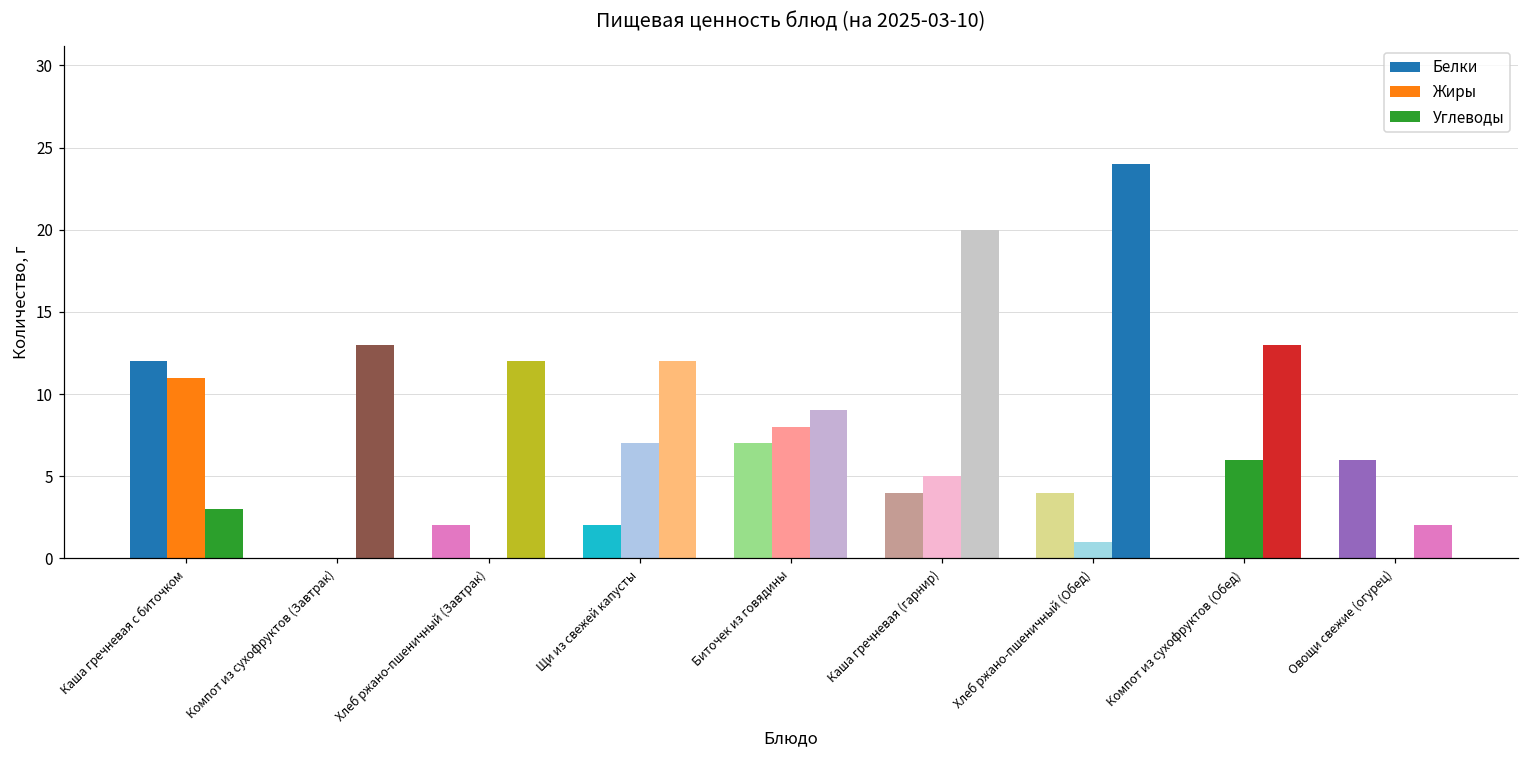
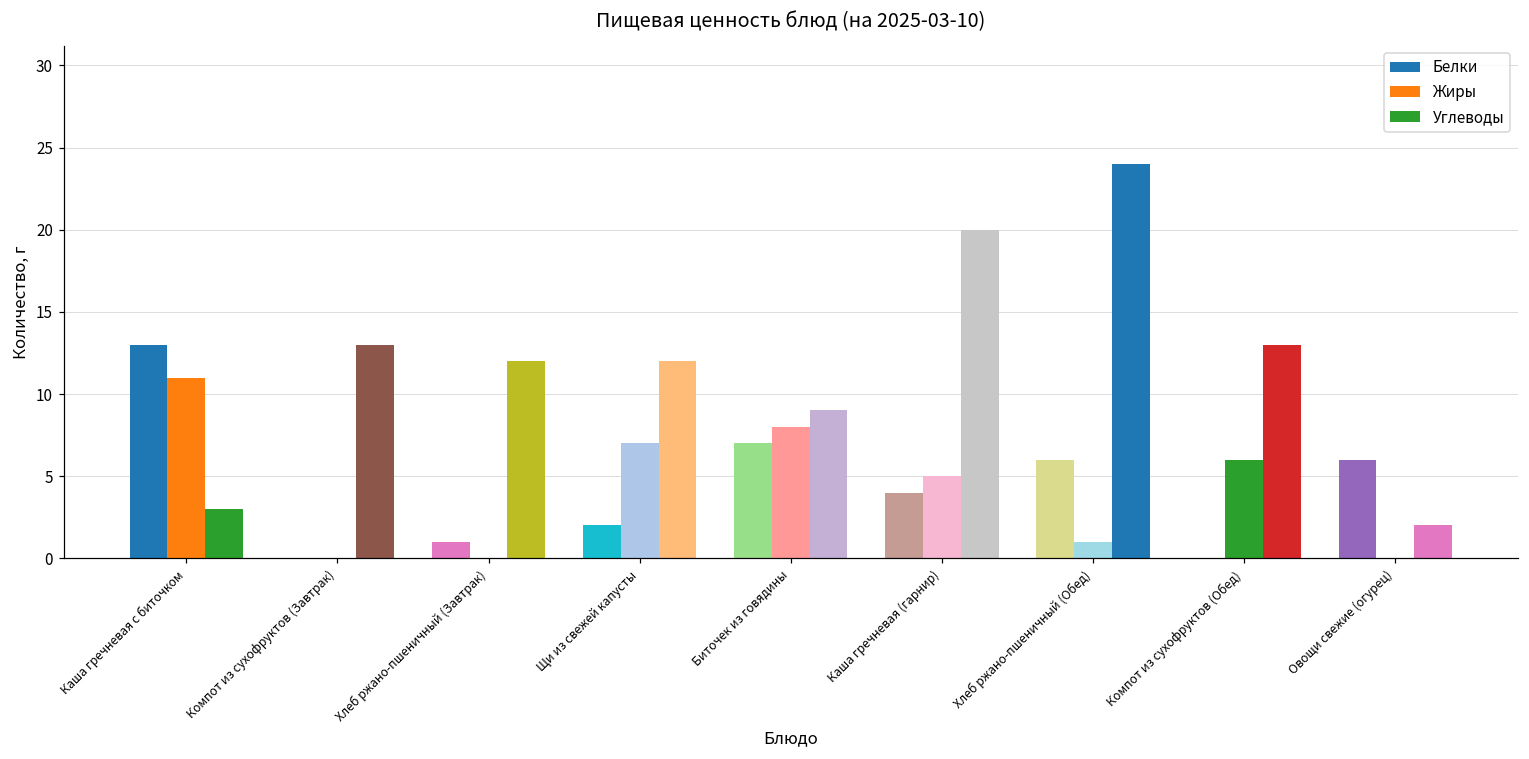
Белки, Каша гречневая с биточком: 12 -> 13
Белки, Хлеб ржано-пшеничный (Завтрак): 2 -> 1
Белки, Хлеб ржано-пшеничный (Обед): 4 -> 6
